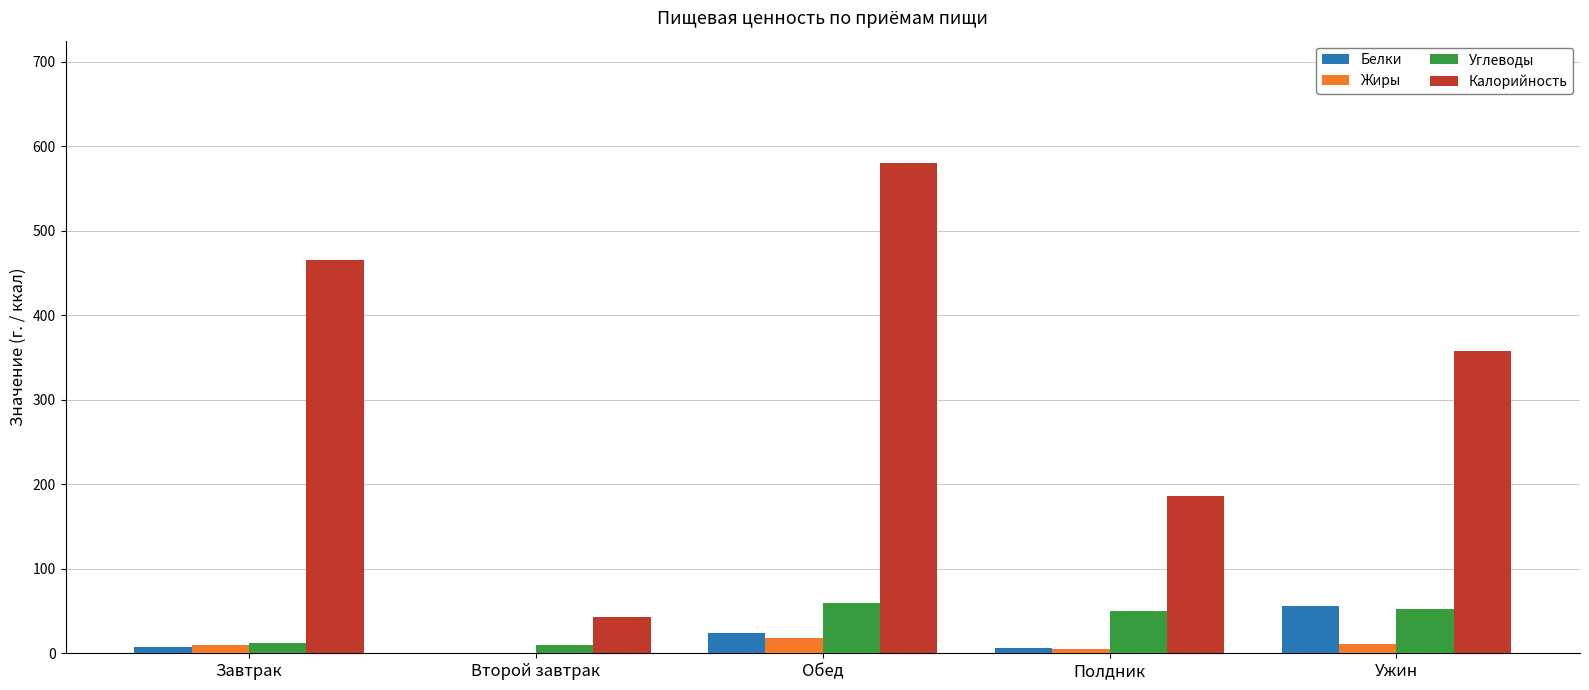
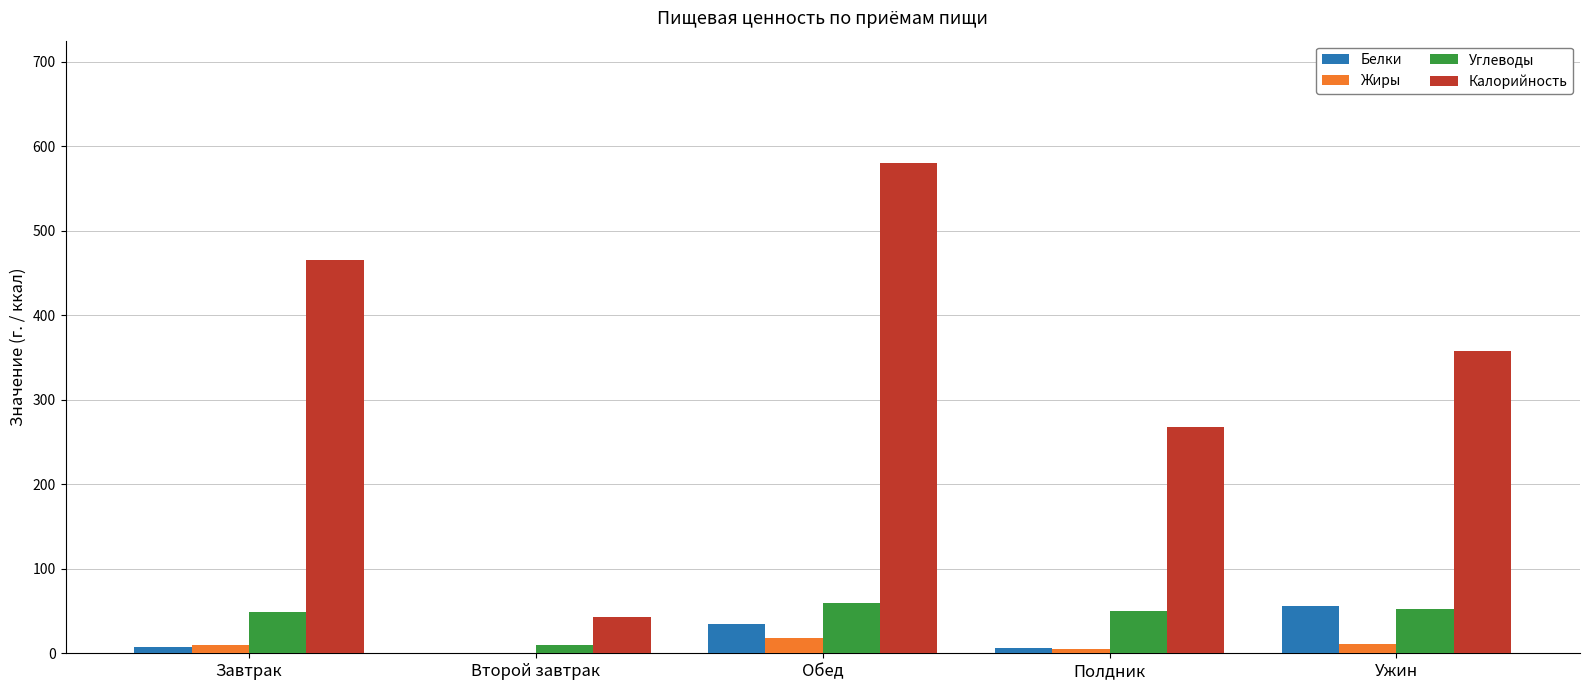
Углеводы, Завтрак: 10 -> 50
Белки, Обед: 20 -> 30
Калорийность, Полдник: 190 -> 270
